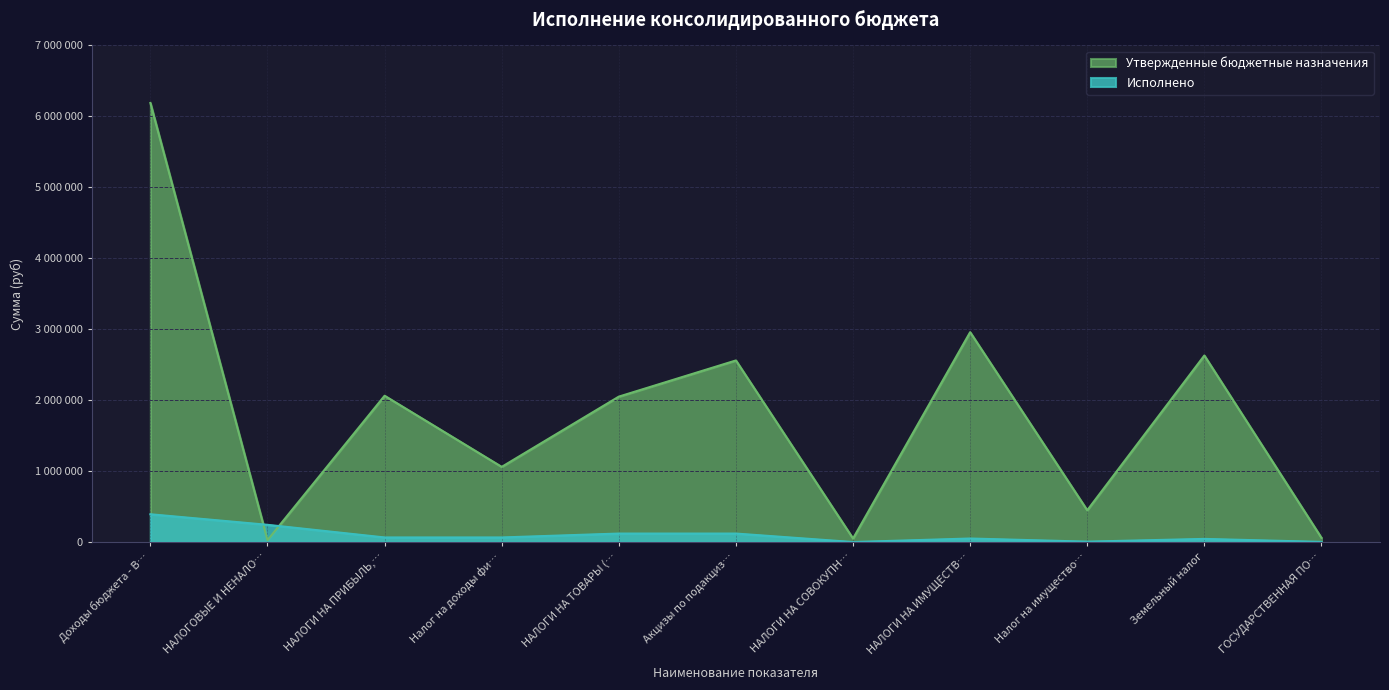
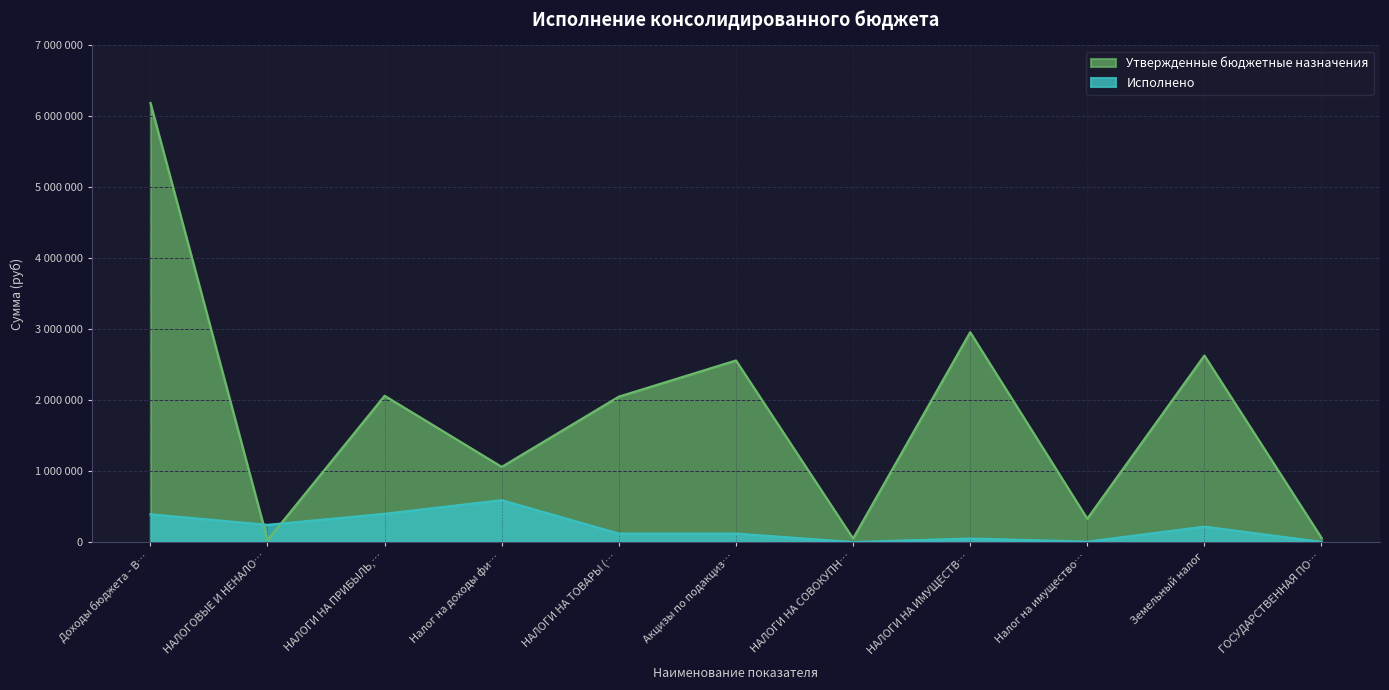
Исполнено, НАЛОГИ НА ПРИБЫЛЬ,…: 100000 -> 400000
Исполнено, Налог на доходы фи…: 100000 -> 600000
Утвержденные бюджетные назначения, Налог на имущество…: 400000 -> 300000
Исполнено, Земельный налог: 0 -> 200000
